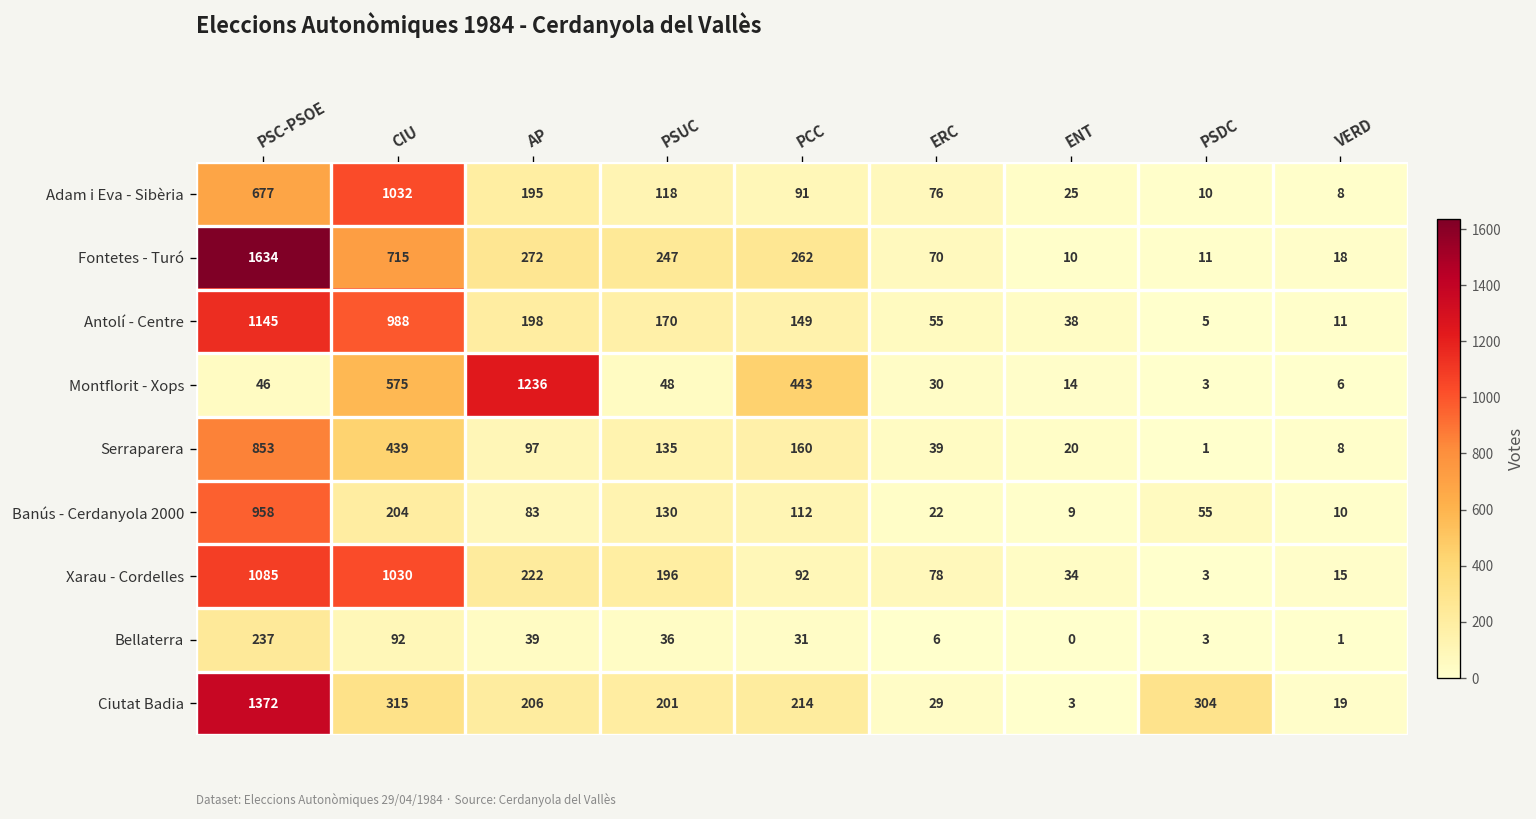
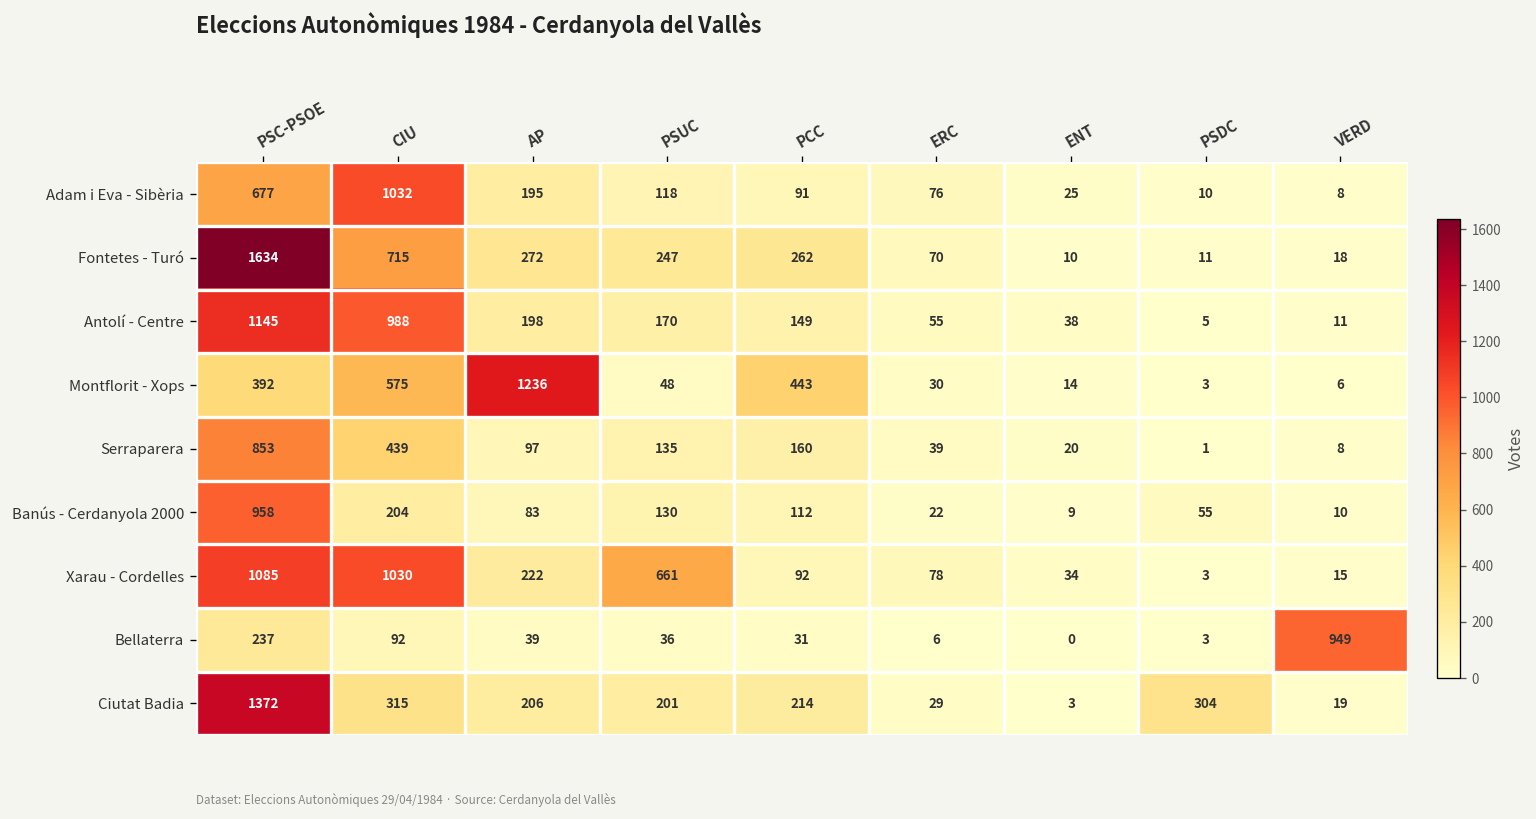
Montflorit - Xops, PSC-PSOE: 46 -> 392
Xarau - Cordelles, PSUC: 196 -> 661
Bellaterra, VERD: 1 -> 949
